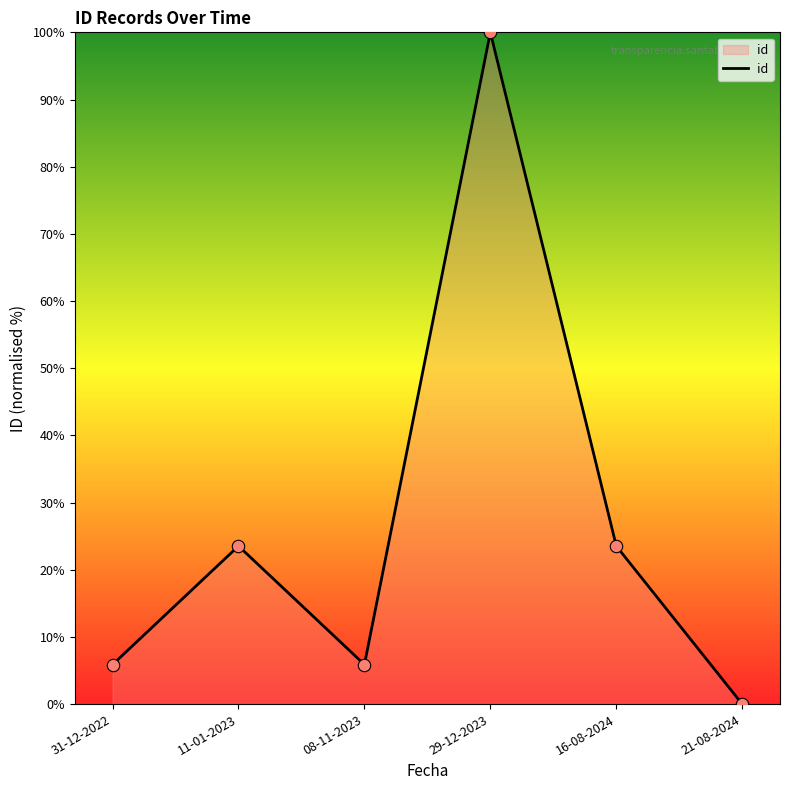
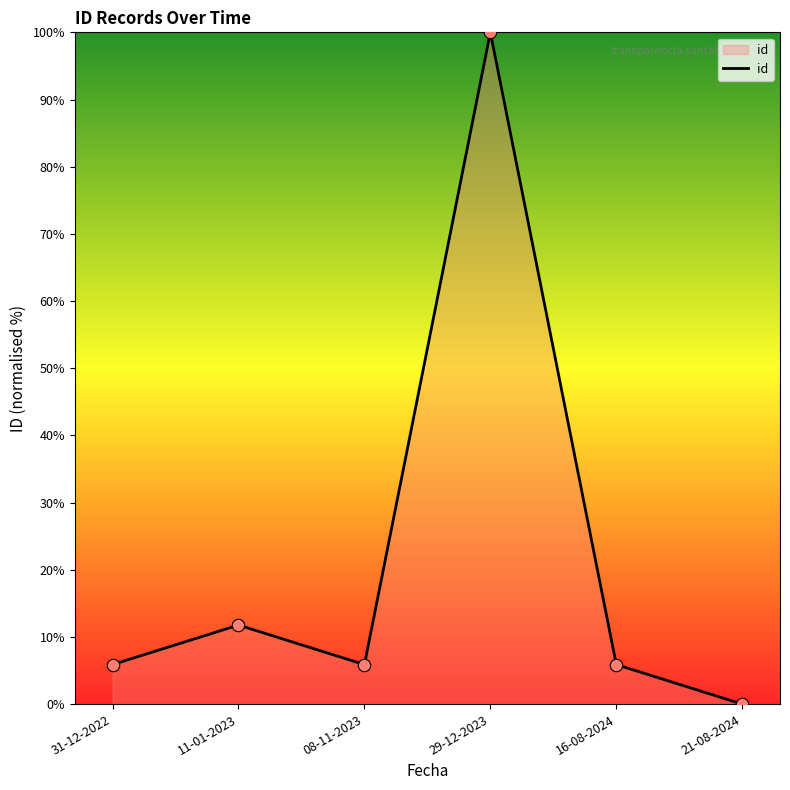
11-01-2023: 24% -> 12%
16-08-2024: 24% -> 6%
